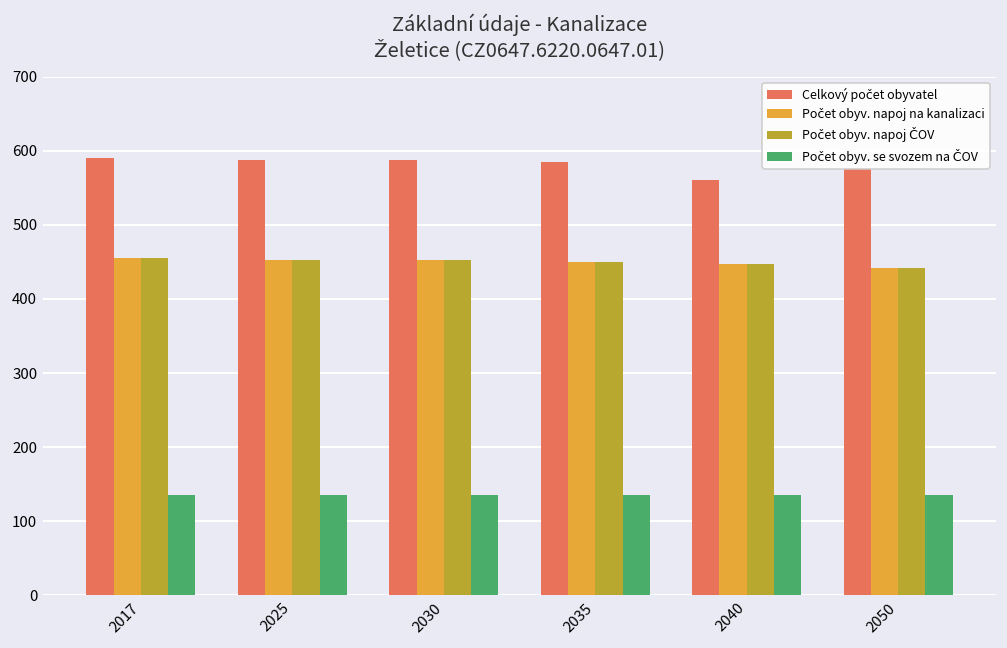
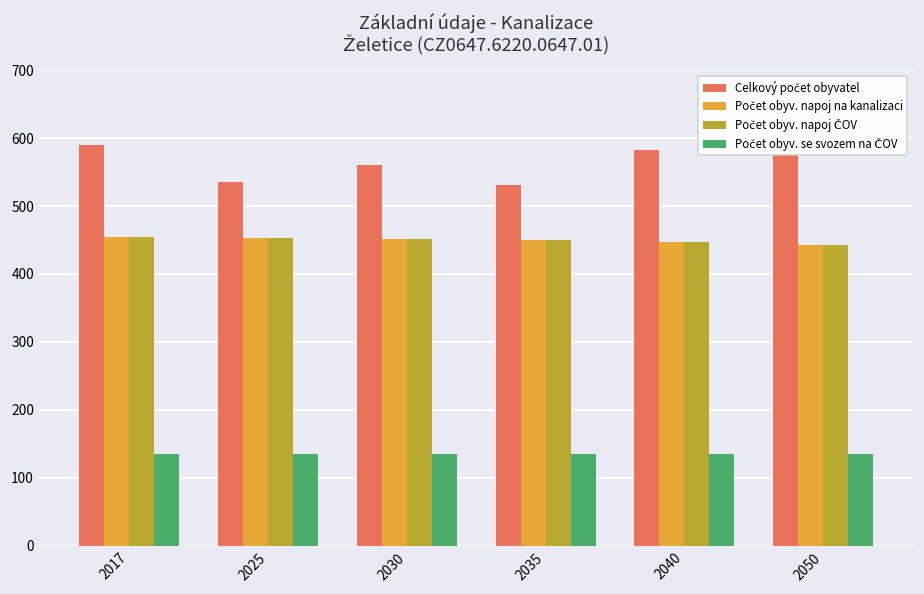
Celkový počet obyvatel, 2025: 590 -> 540
Celkový počet obyvatel, 2030: 590 -> 560
Celkový počet obyvatel, 2035: 590 -> 530
Celkový počet obyvatel, 2040: 560 -> 580
